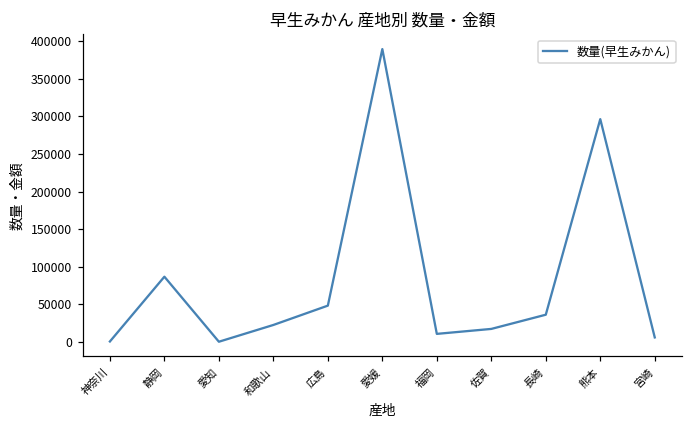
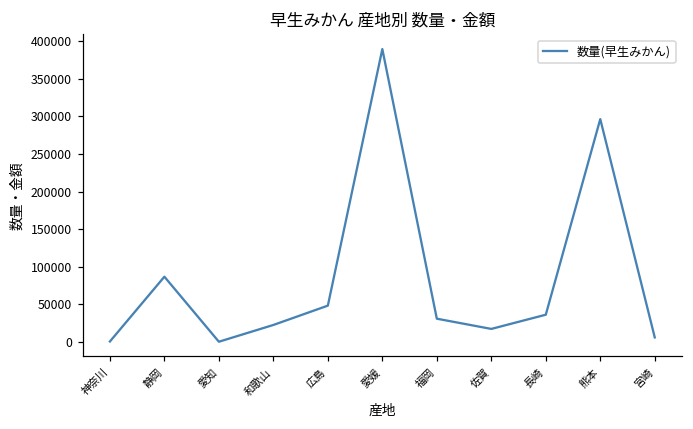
福岡: 10000 -> 30000
